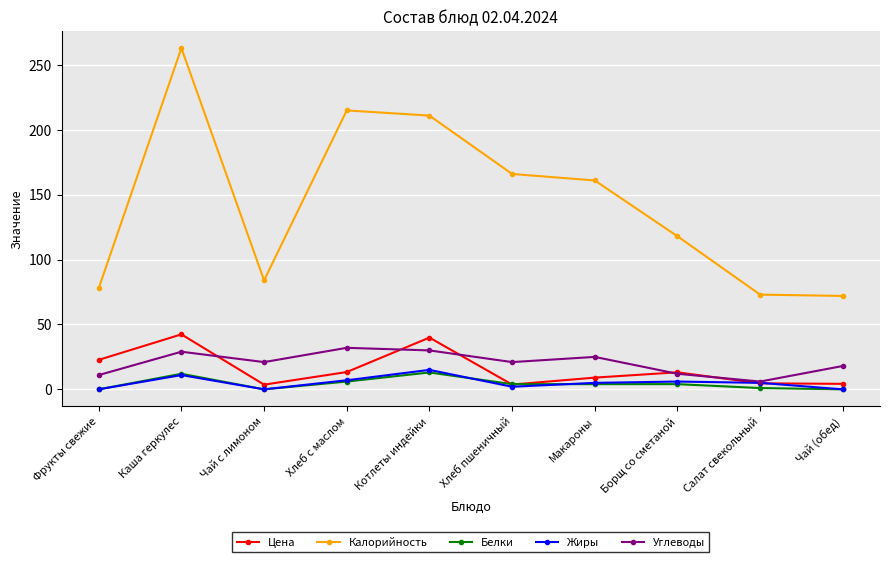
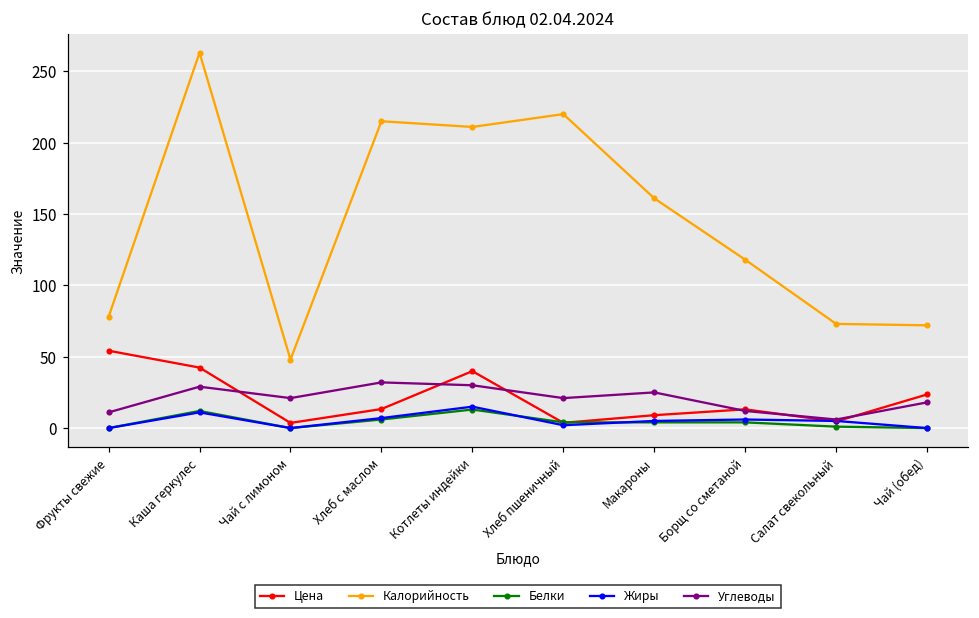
Цена, Фрукты свежие: 23 -> 54
Калорийность, Чай с лимоном: 84 -> 48
Калорийность, Хлеб пшеничный: 166 -> 220
Цена, Чай (обед): 4 -> 24
